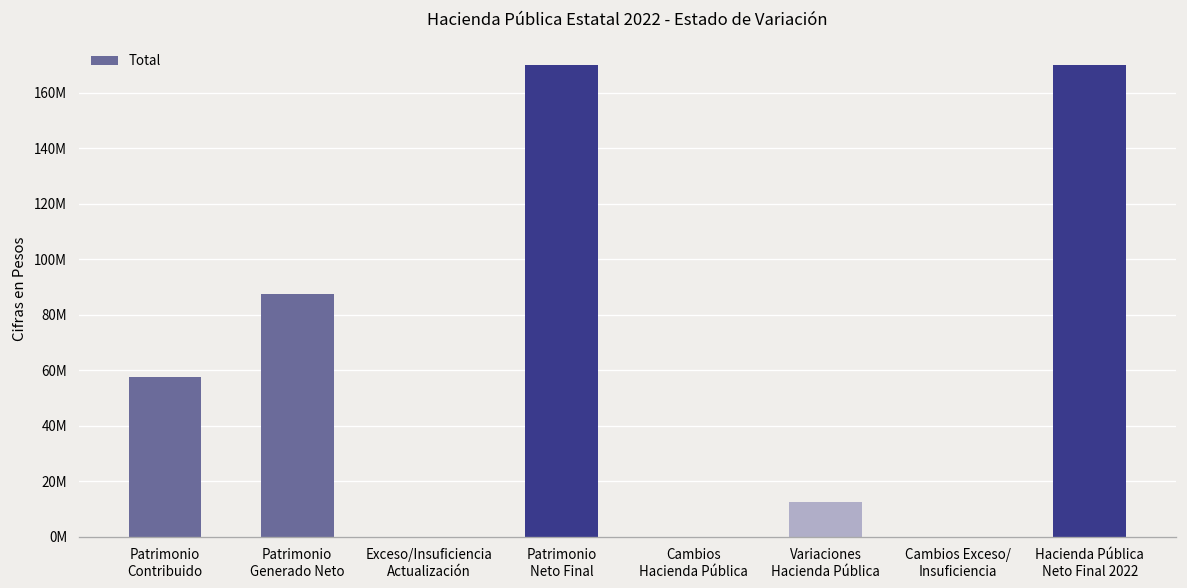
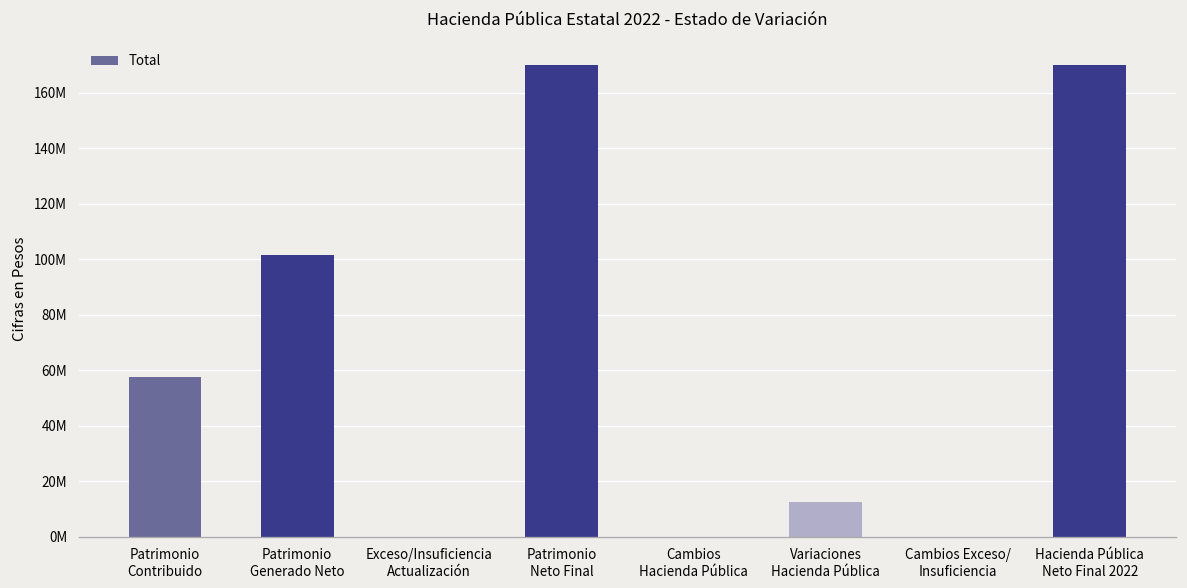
Patrimonio Generado Neto: 88000000 -> 101000000
